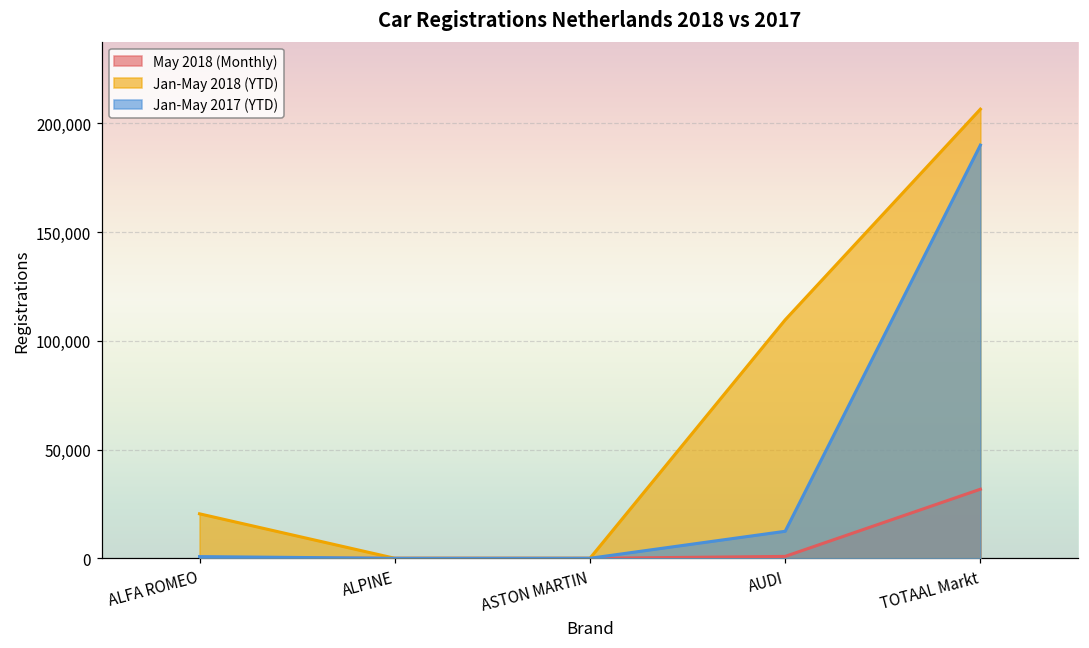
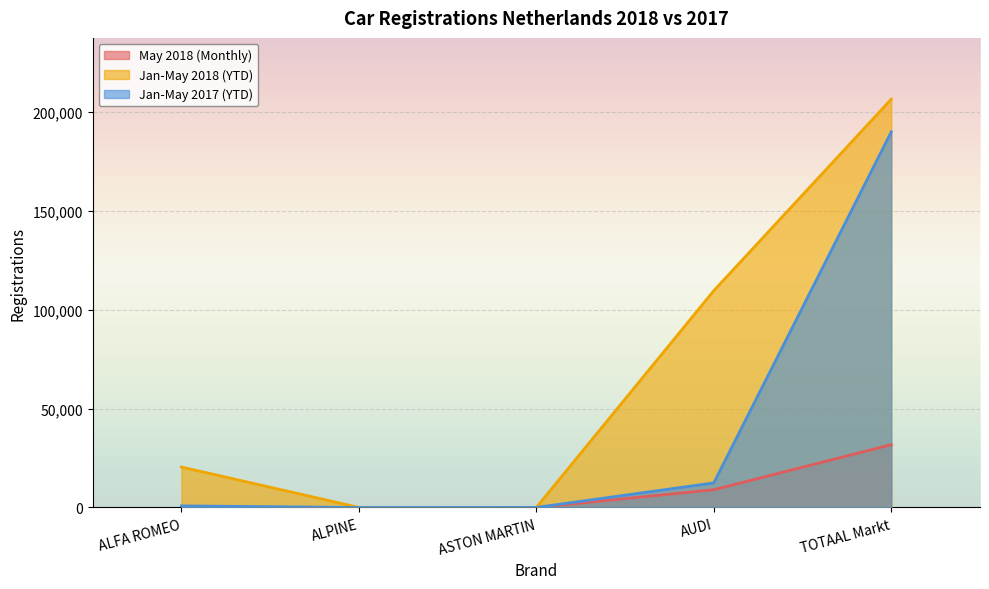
May 2018 (Monthly), AUDI: 1,000 -> 9,000
